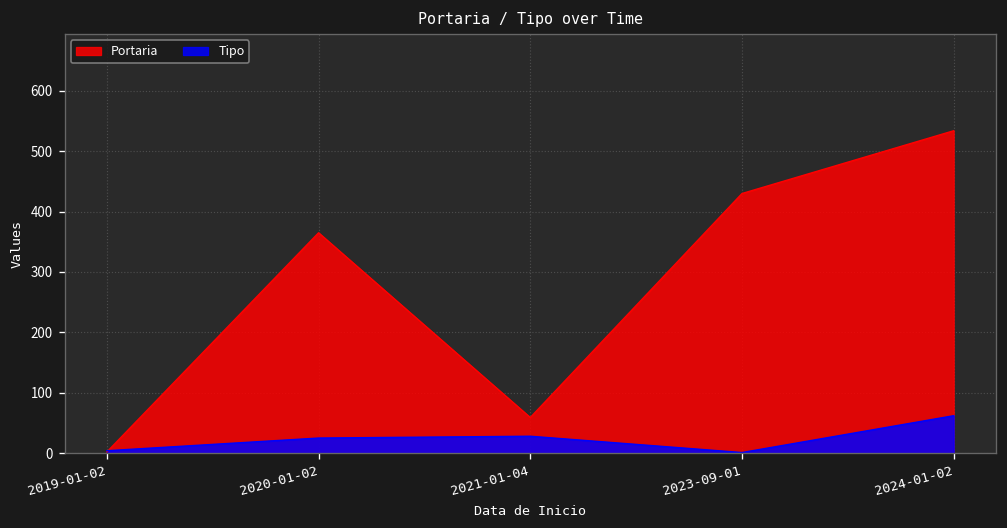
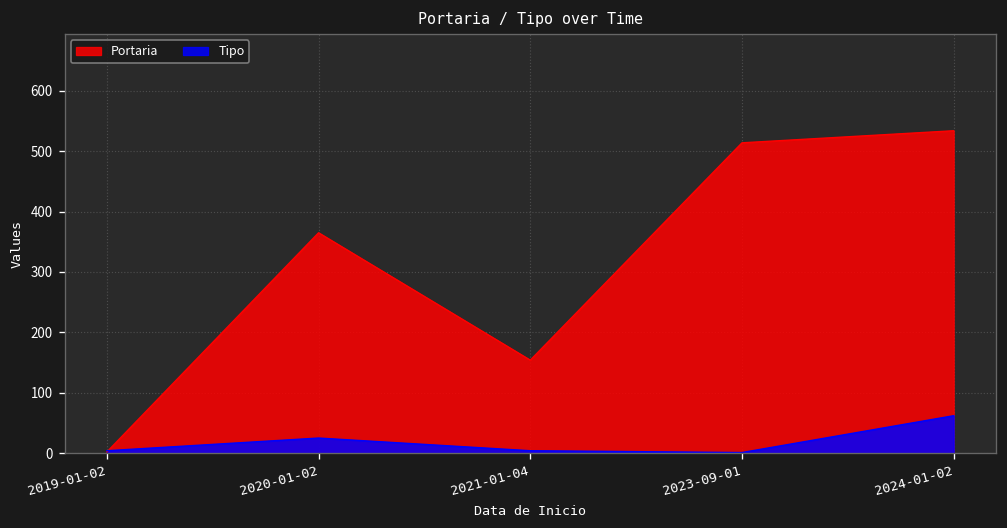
Portaria, 2021-01-04: 60 -> 150
Tipo, 2021-01-04: 30 -> 0
Portaria, 2023-09-01: 430 -> 510
